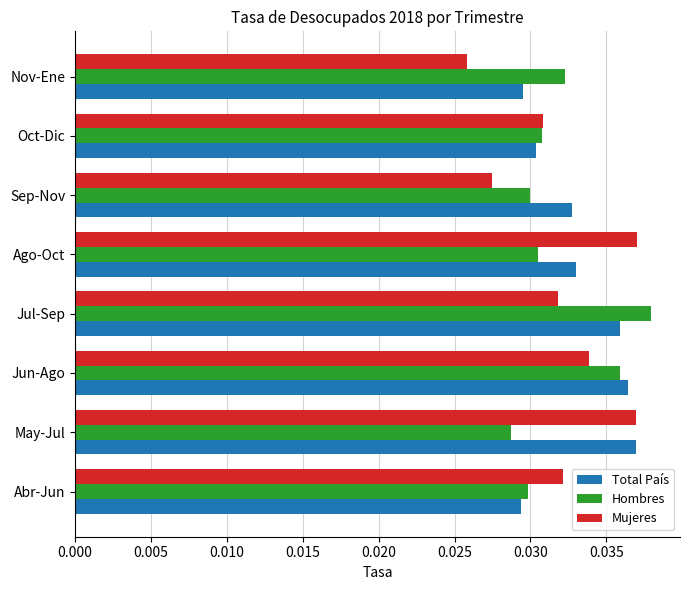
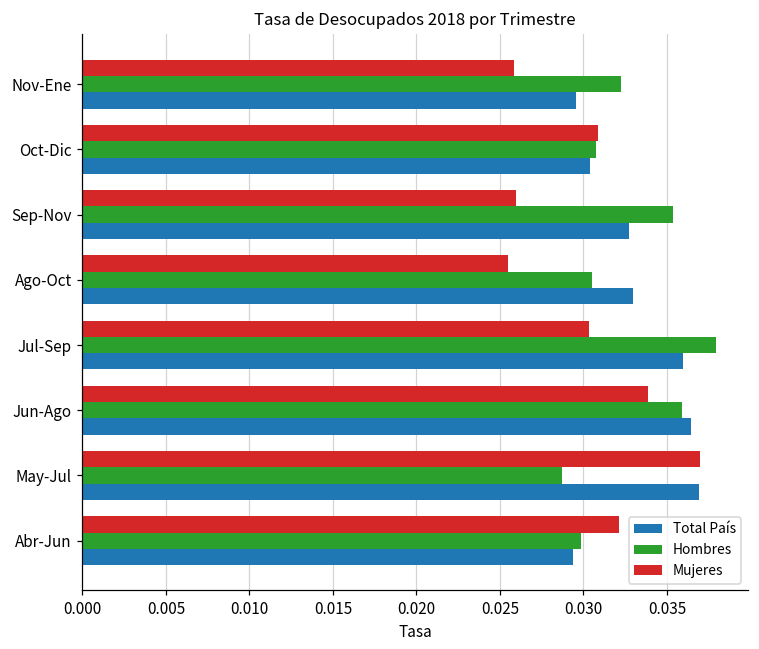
Mujeres, Sep-Nov: 0.0275 -> 0.0260
Hombres, Sep-Nov: 0.0300 -> 0.0353
Mujeres, Ago-Oct: 0.0370 -> 0.0255
Mujeres, Jul-Sep: 0.0318 -> 0.0304
